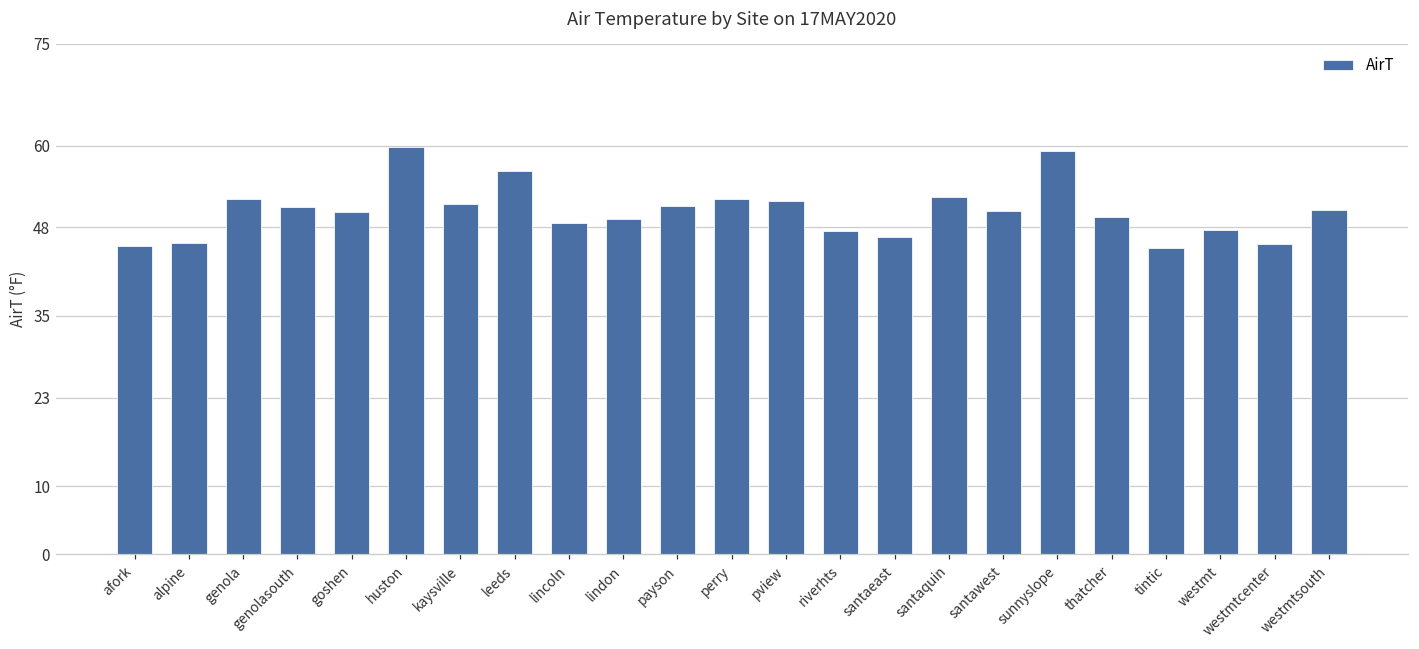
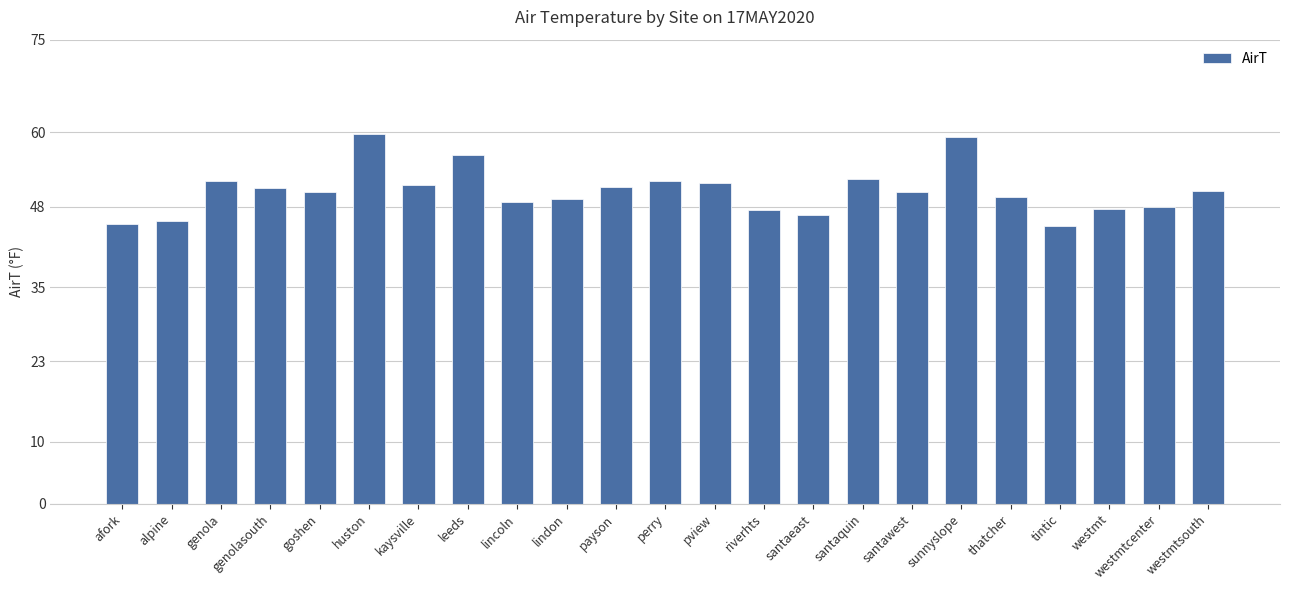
westmtcenter: 46 -> 48
